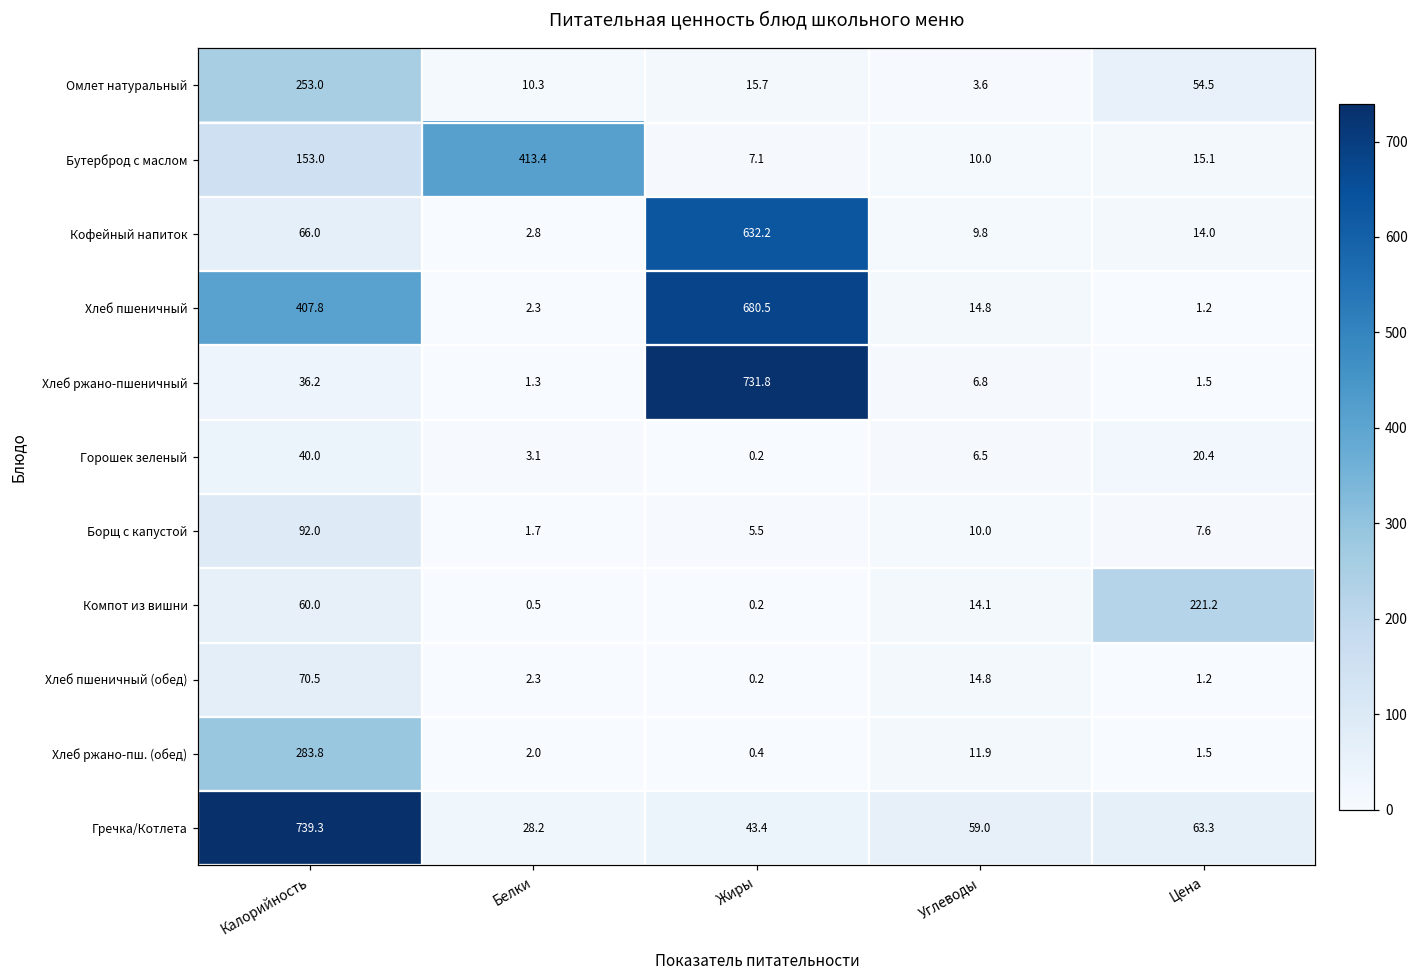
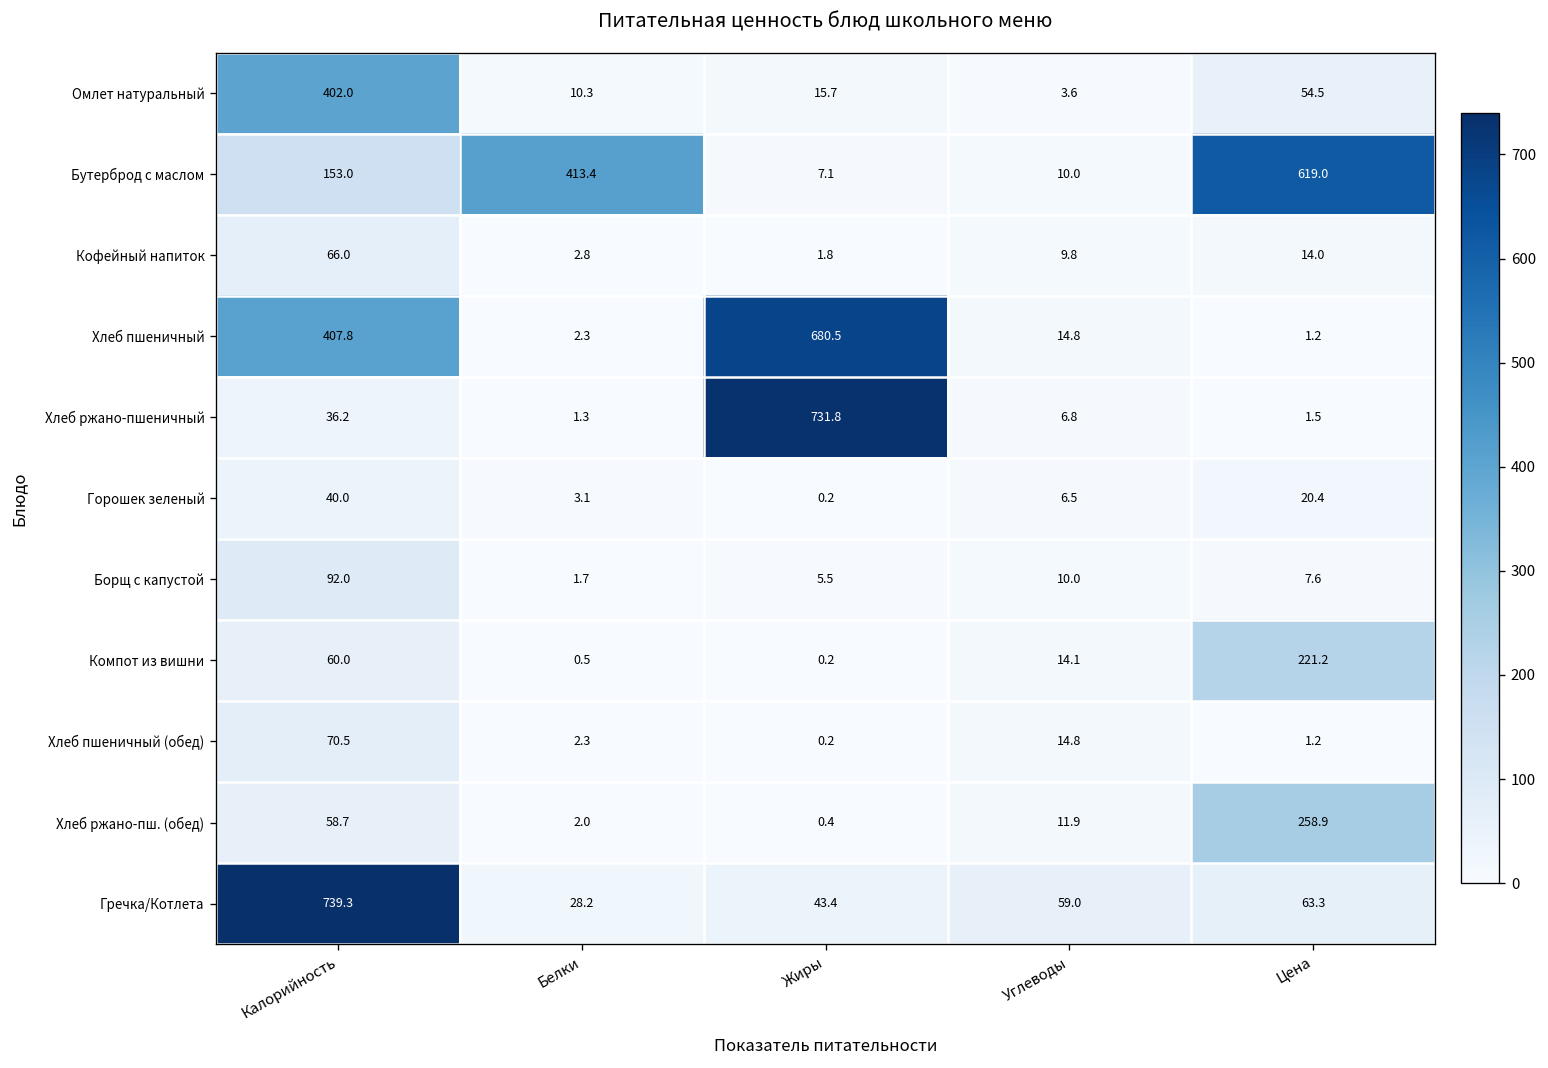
Омлет натуральный, Калорийность: 253.0 -> 402.0
Бутерброд с маслом, Цена: 15.1 -> 619.0
Кофейный напиток, Жиры: 632.2 -> 1.8
Хлеб ржано-пш. (обед), Калорийность: 283.8 -> 58.7
Хлеб ржано-пш. (обед), Цена: 1.5 -> 258.9
